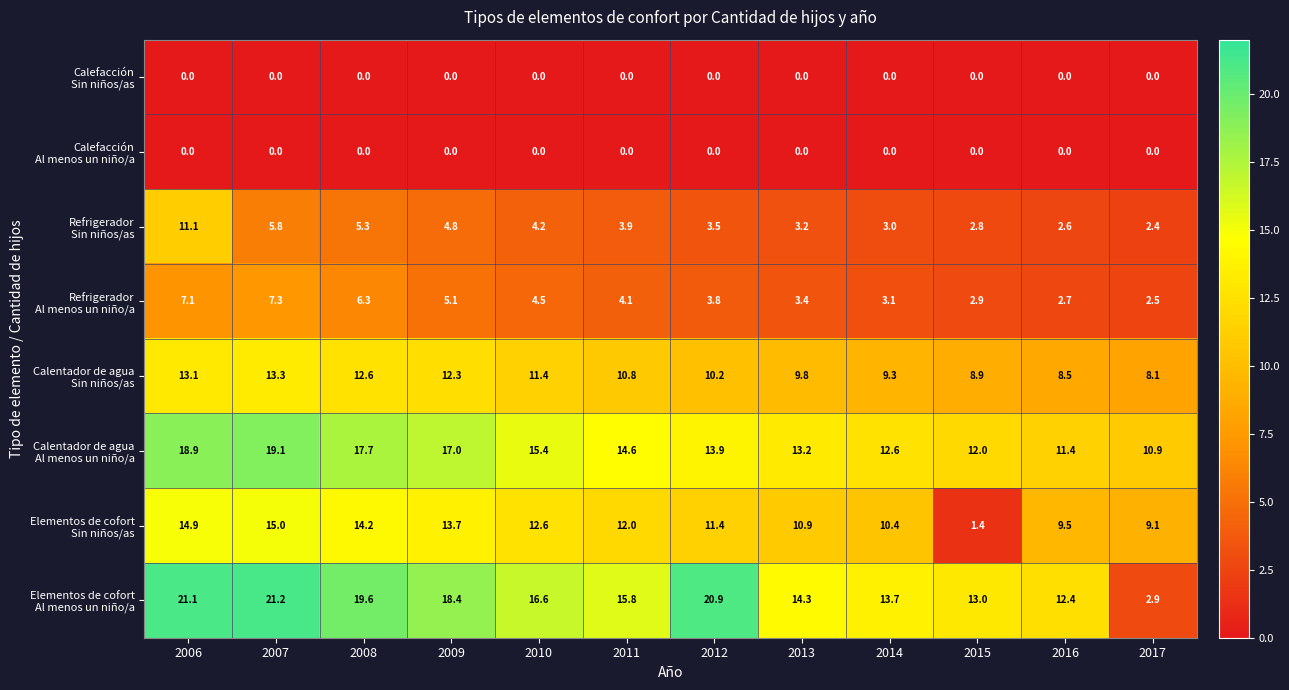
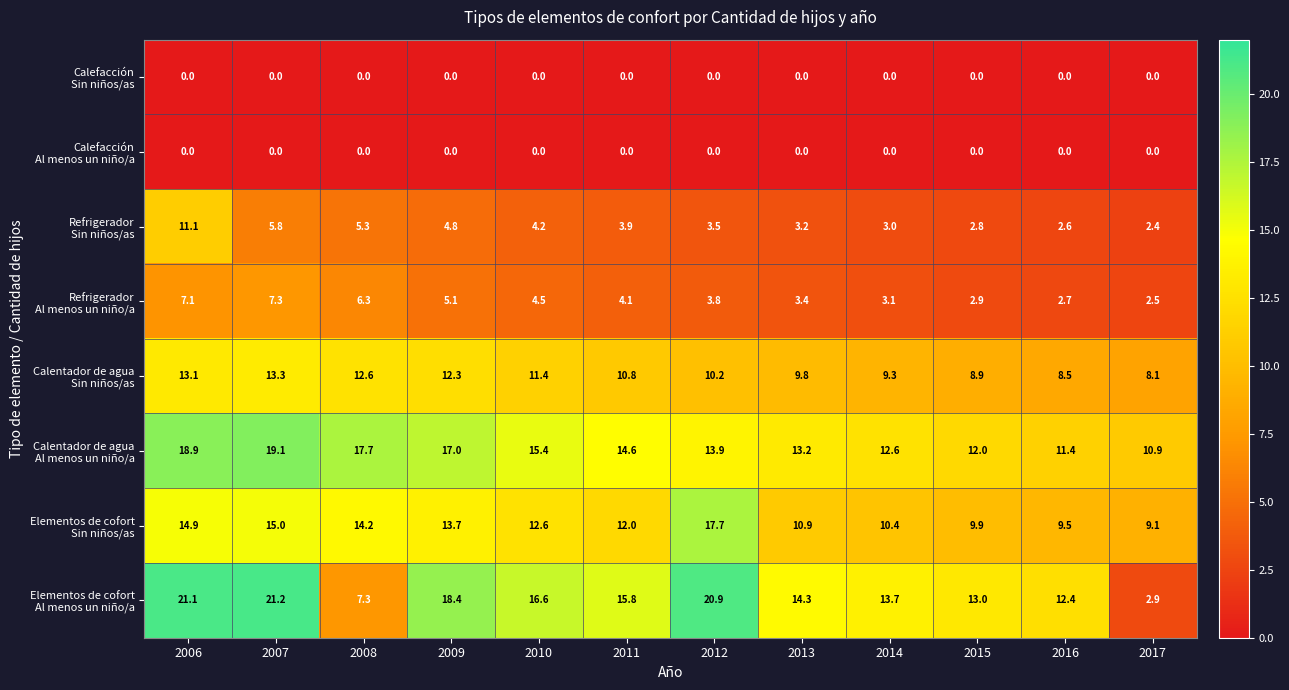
Elementos de cofort Sin niños/as, 2012: 11.4 -> 17.7
Elementos de cofort Sin niños/as, 2015: 1.4 -> 9.9
Elementos de cofort Al menos un niño/a, 2008: 19.6 -> 7.3
